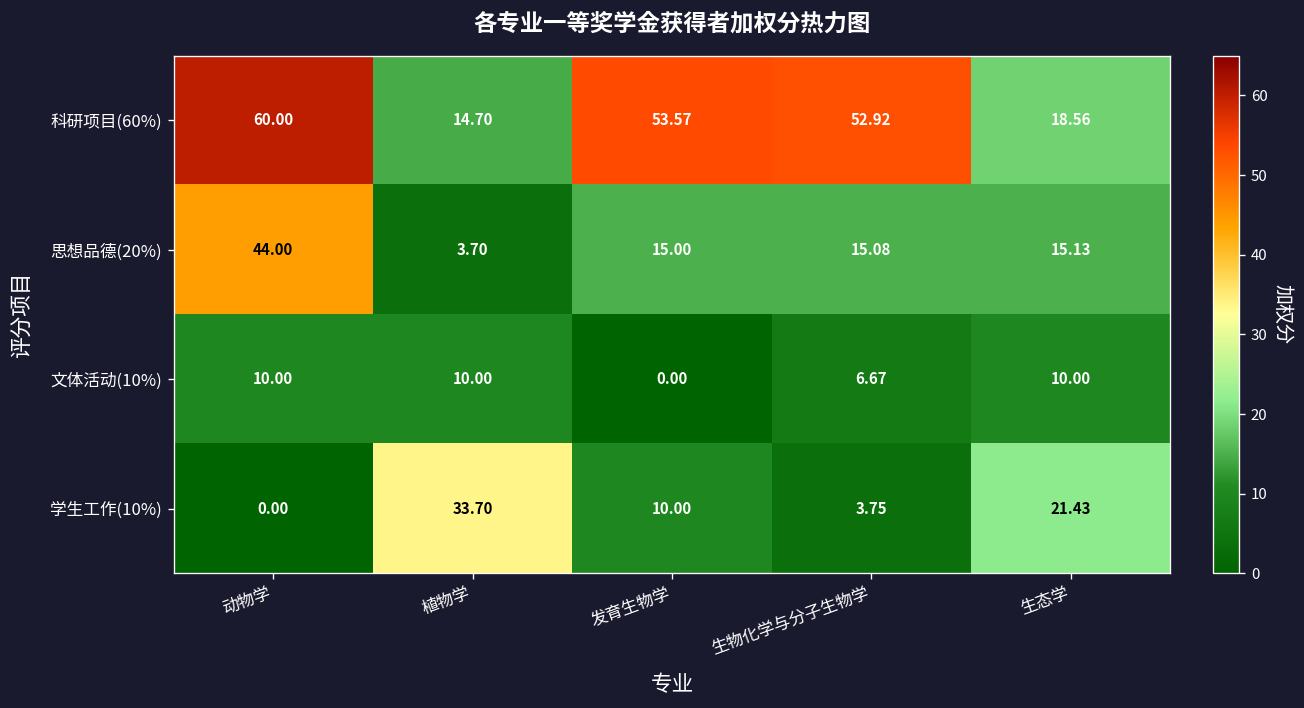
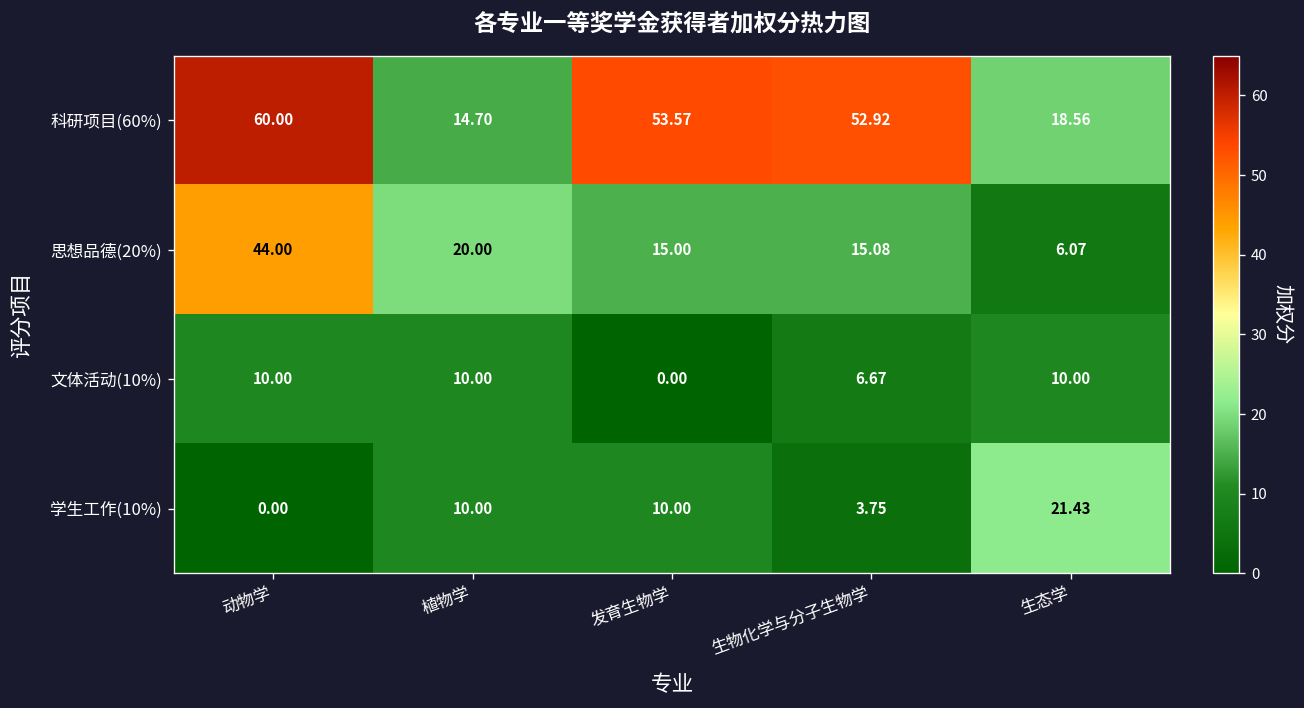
思想品德(20%), 植物学: 3.70 -> 20.00
思想品德(20%), 生态学: 15.13 -> 6.07
学生工作(10%), 植物学: 33.70 -> 10.00
